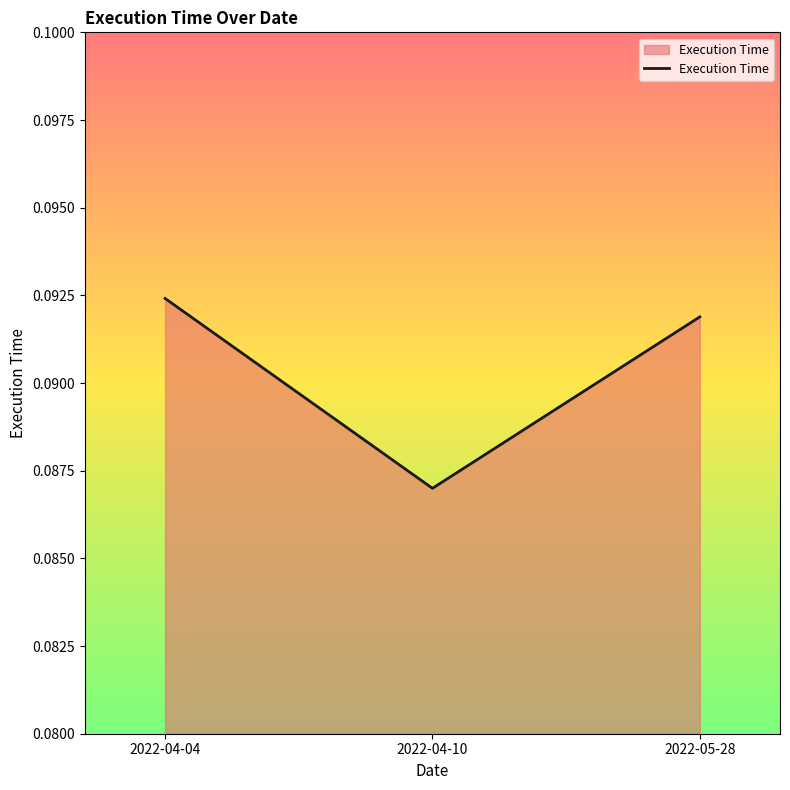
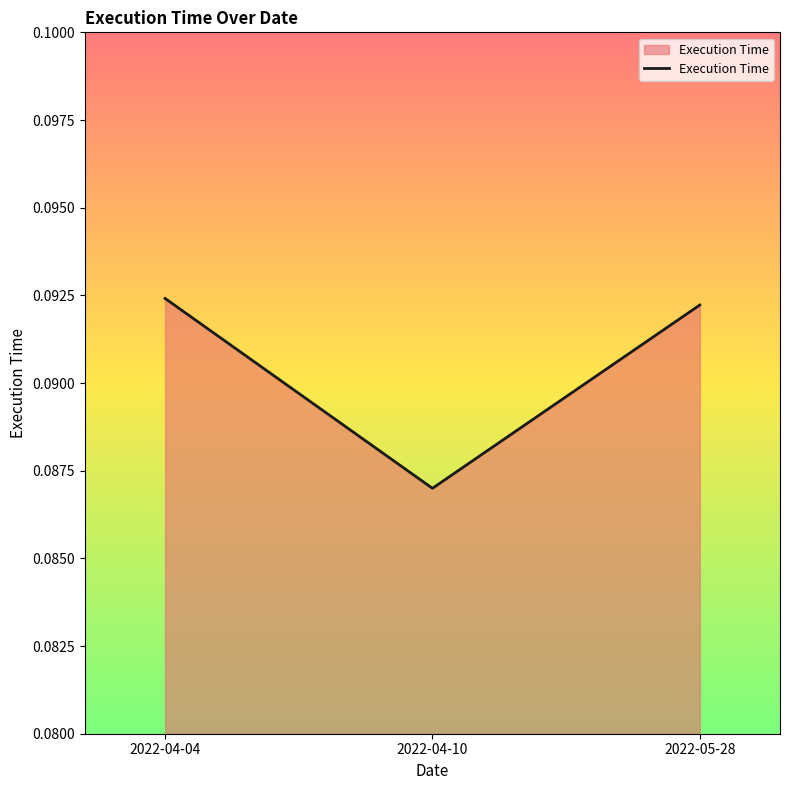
2022-05-28: 0.0919 -> 0.0922
